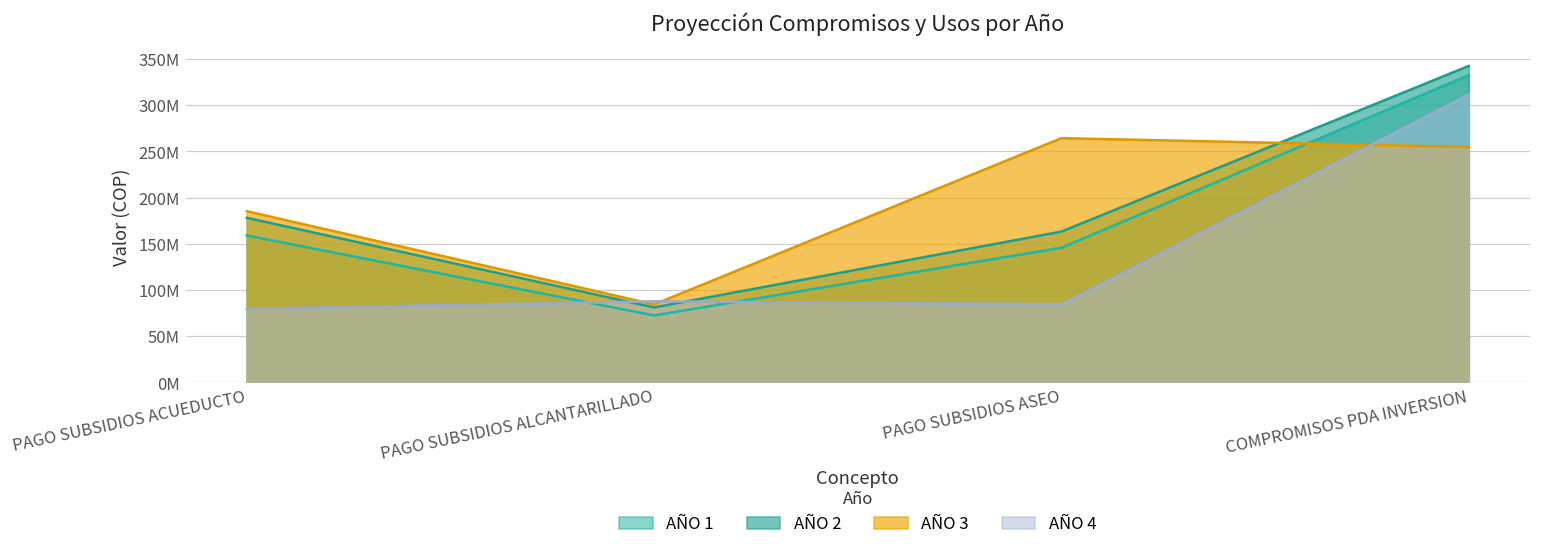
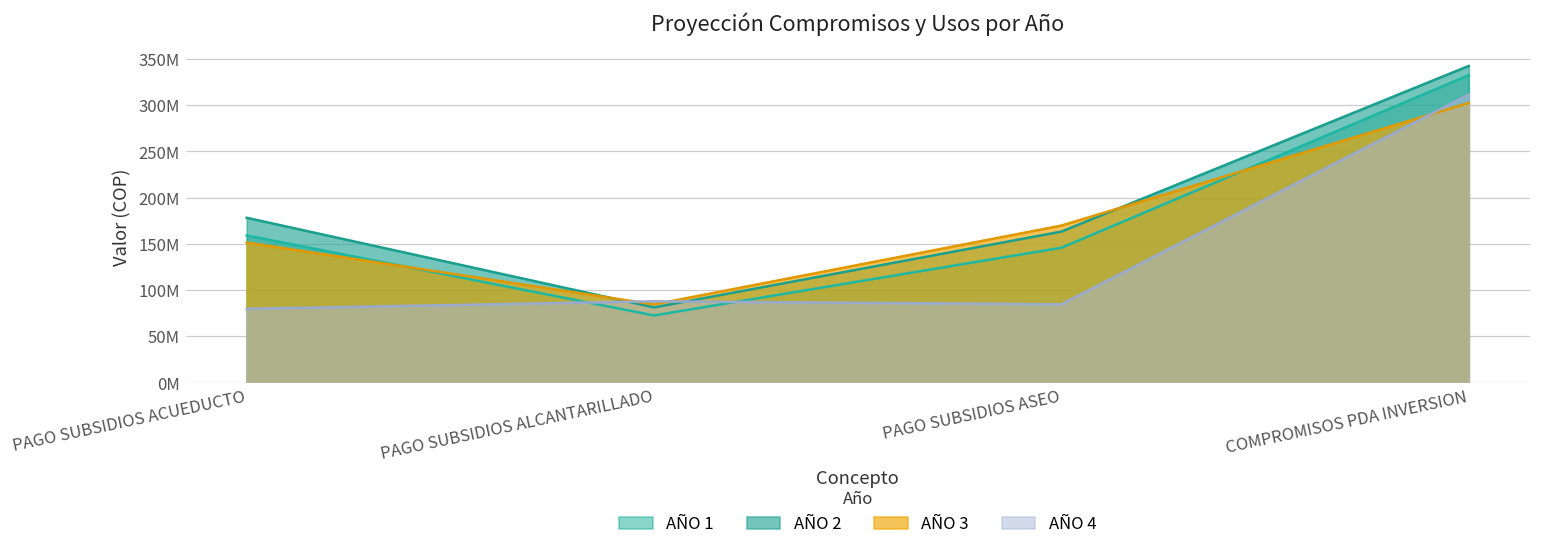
AÑO 3, PAGO SUBSIDIOS ACUEDUCTO: 190000000 -> 150000000
AÑO 3, PAGO SUBSIDIOS ASEO: 260000000 -> 170000000
AÑO 3, COMPROMISOS PDA INVERSION: 250000000 -> 300000000
